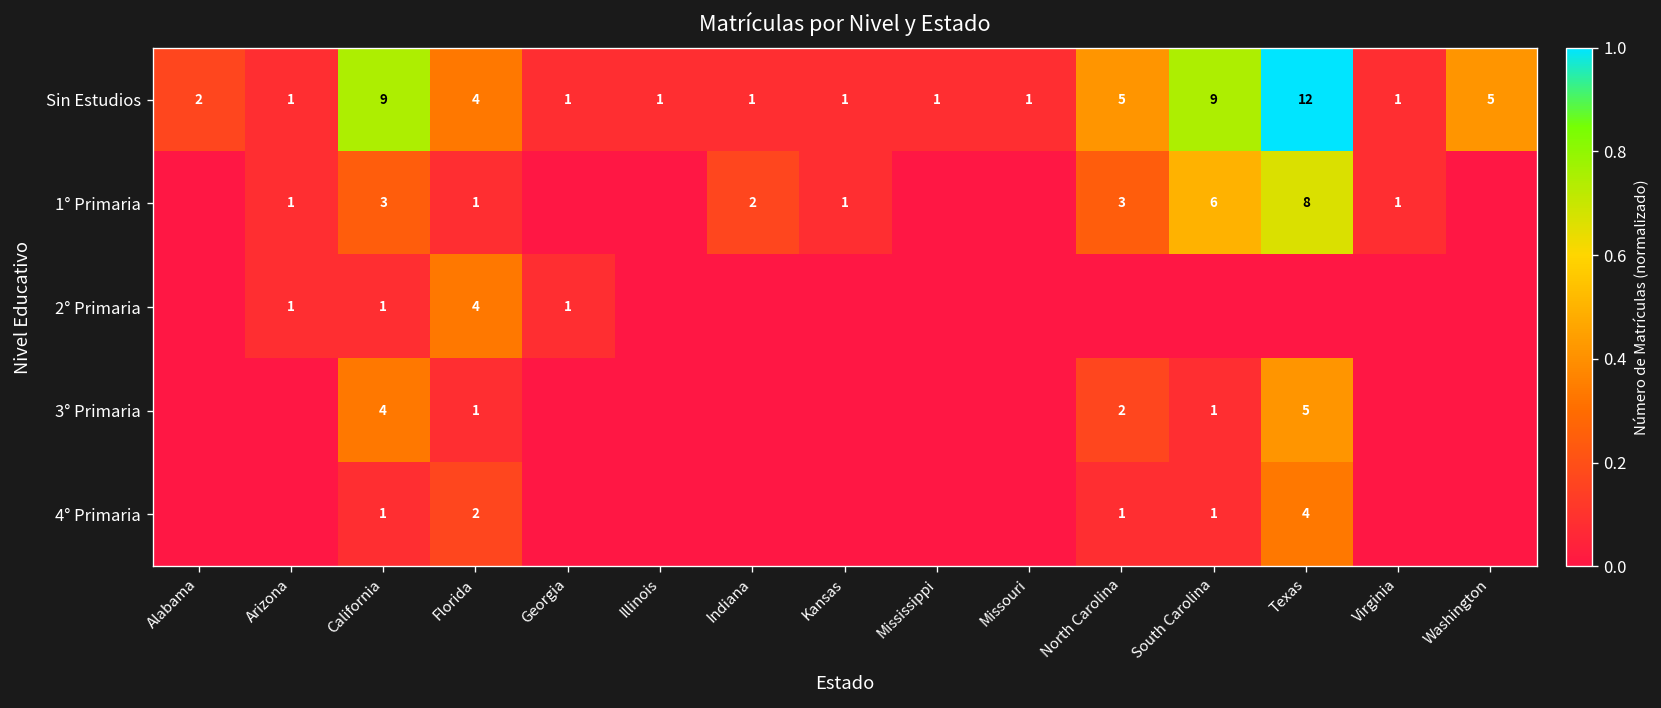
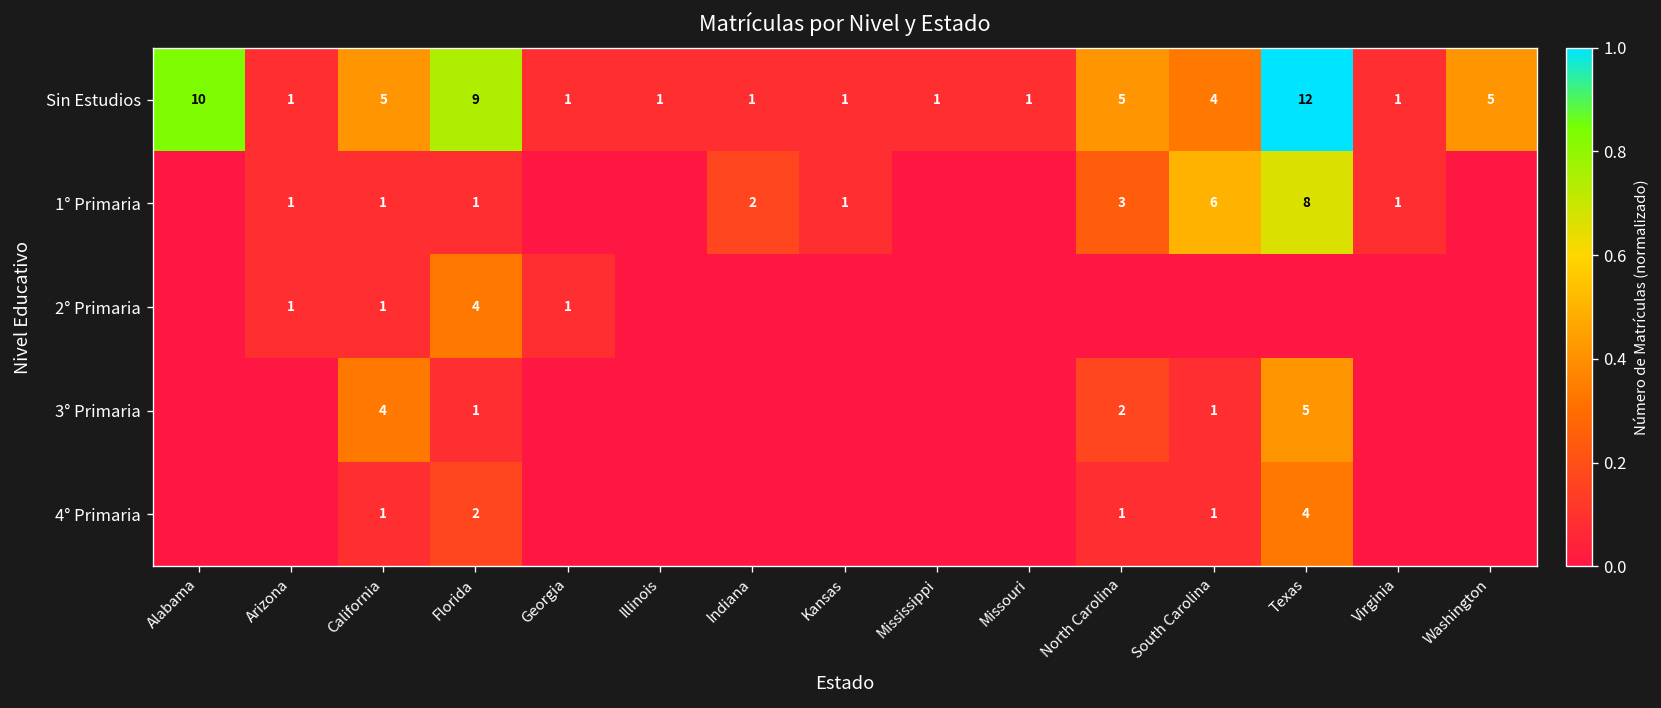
Sin Estudios, Alabama: 2 -> 10
Sin Estudios, California: 9 -> 5
Sin Estudios, Florida: 4 -> 9
Sin Estudios, South Carolina: 9 -> 4
1° Primaria, California: 3 -> 1
